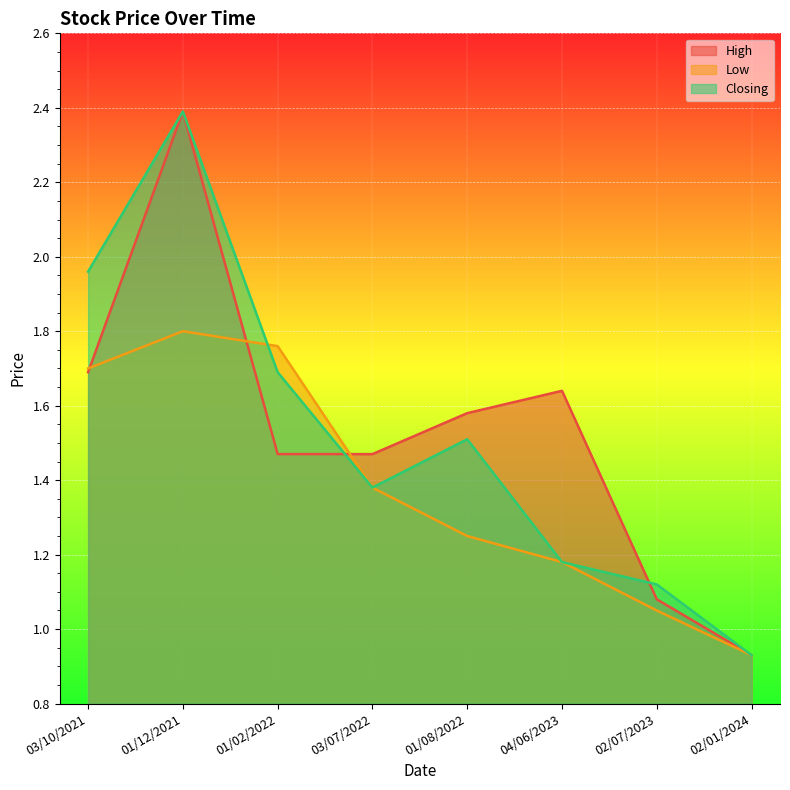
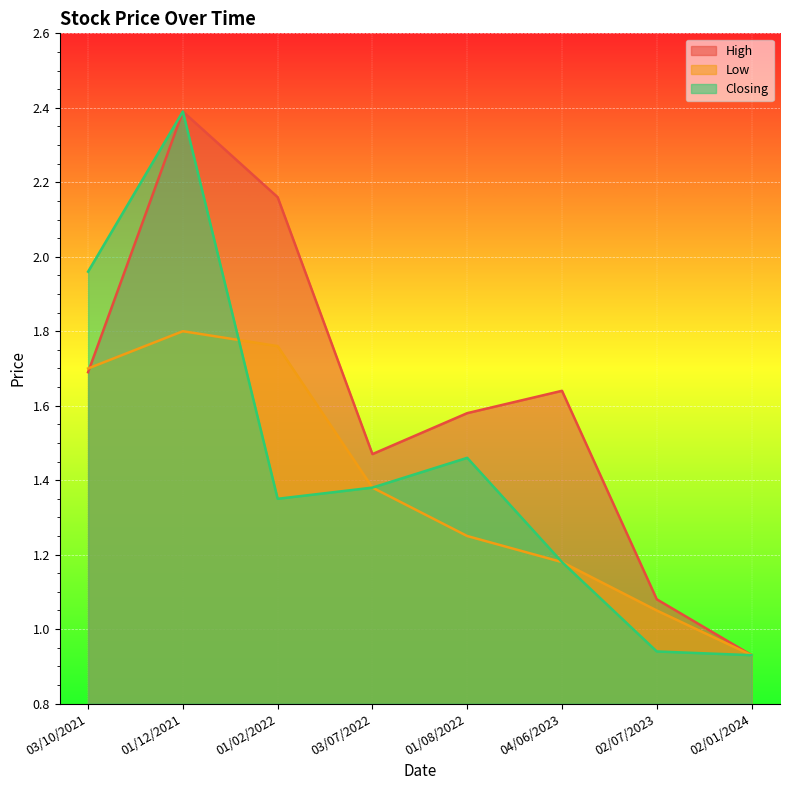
High, 01/02/2022: 1.47 -> 2.16
Closing, 01/02/2022: 1.69 -> 1.35
Closing, 01/08/2022: 1.51 -> 1.46
Closing, 02/07/2023: 1.12 -> 0.94
